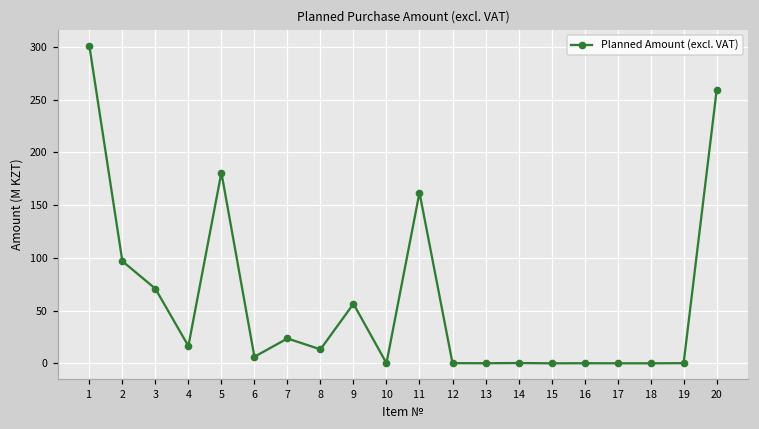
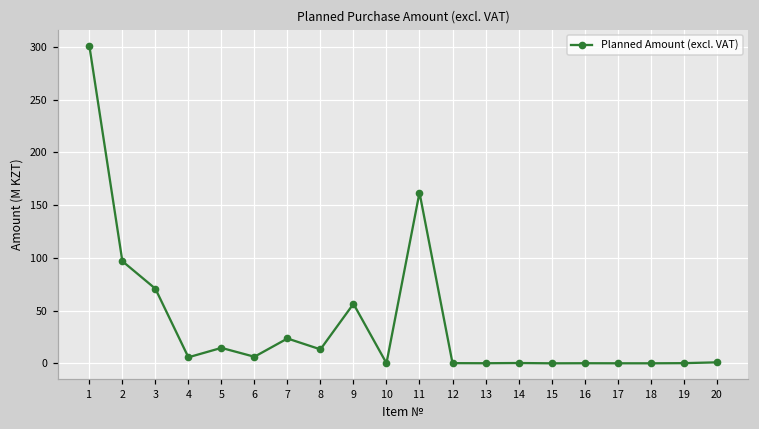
4: 20 -> 10
5: 180 -> 10
20: 260 -> 0
